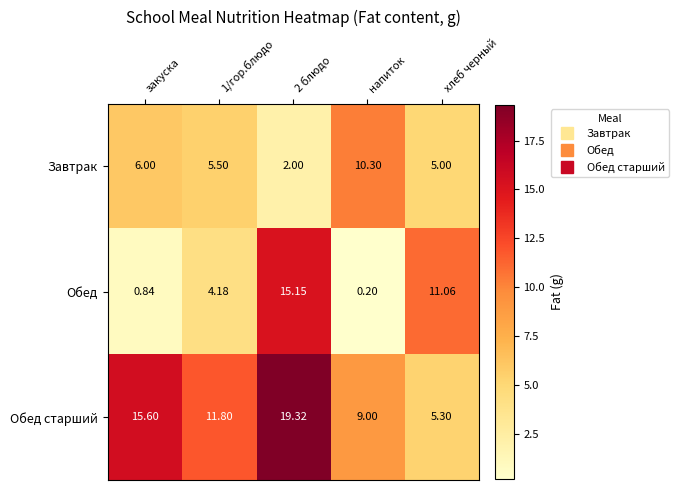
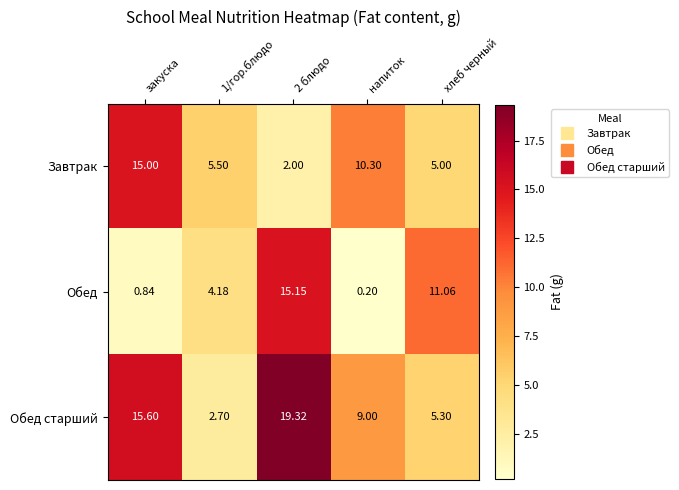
Завтрак, закуска: 6.00 -> 15.00
Обед старший, 1/гор.блюдо: 11.80 -> 2.70
